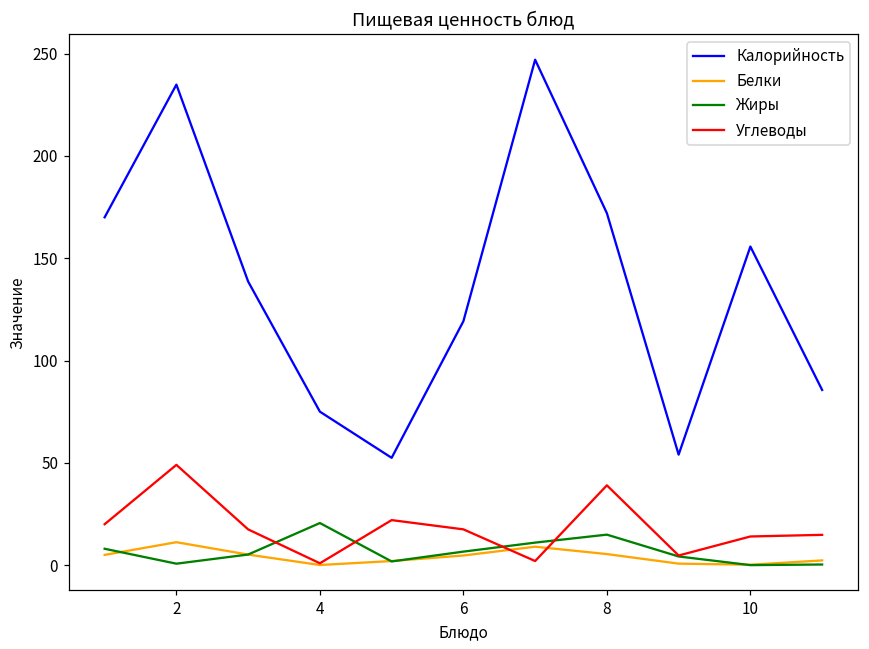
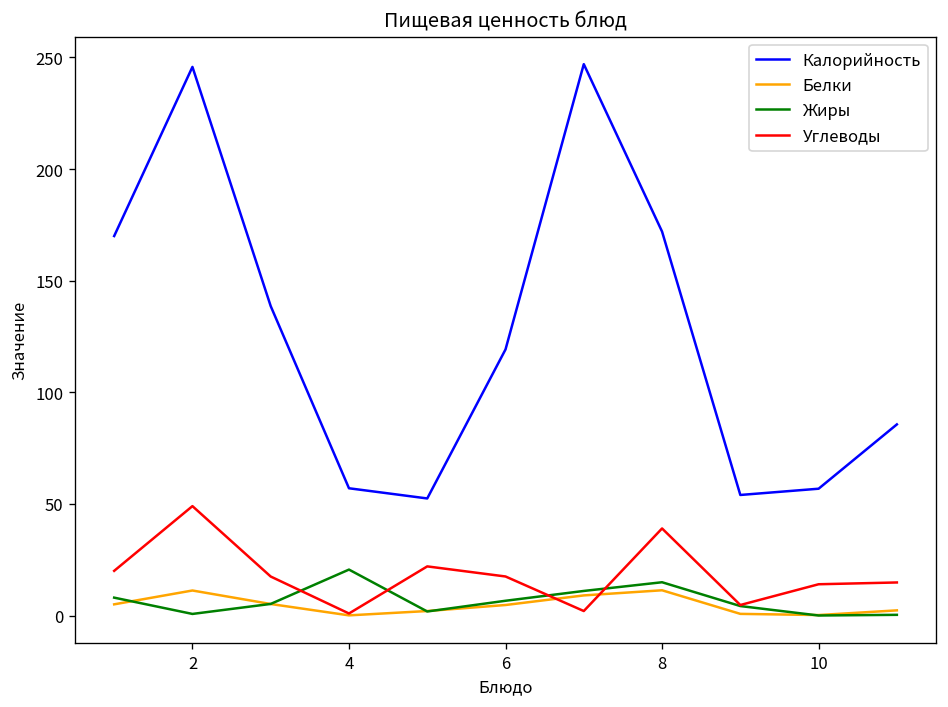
Калорийность, 2: 235 -> 246
Калорийность, 4: 75 -> 57
Белки, 8: 5 -> 11
Калорийность, 10: 156 -> 57
